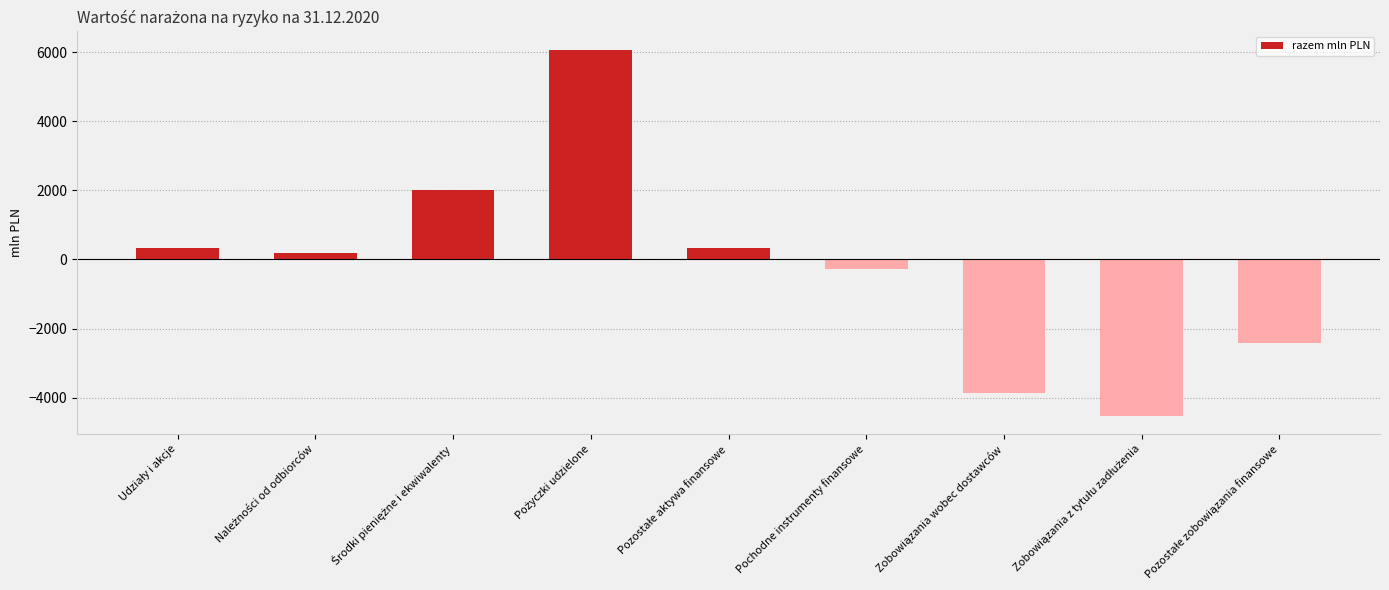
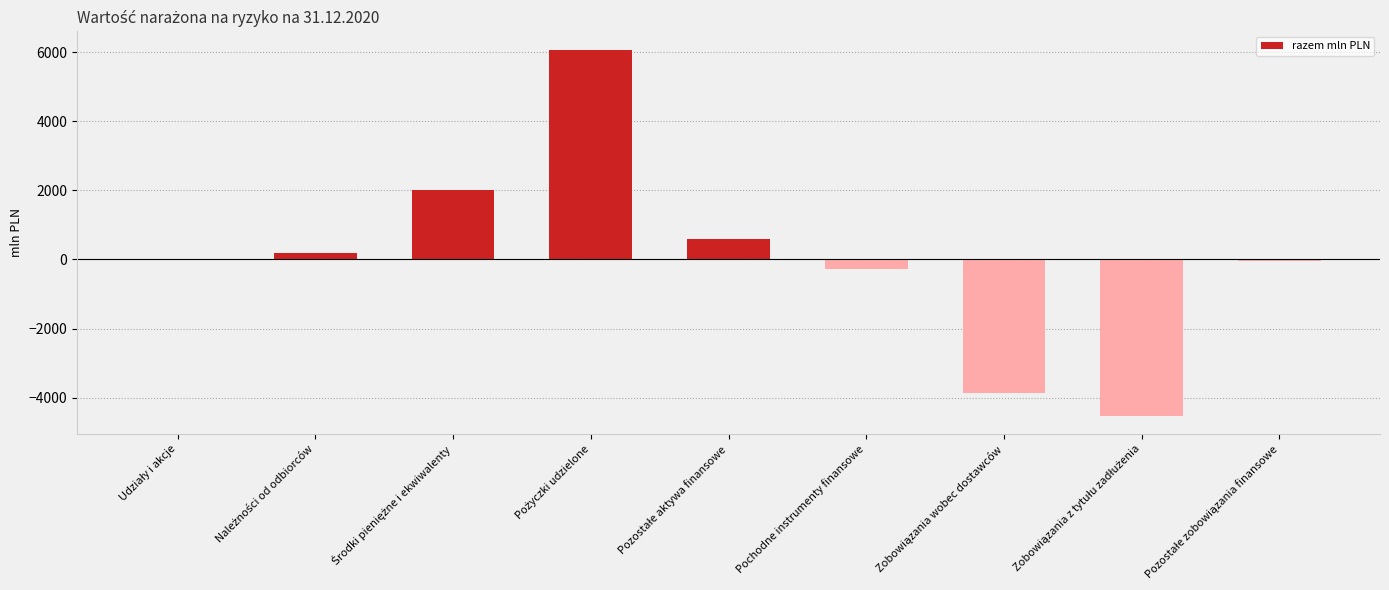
Udziały i akcje: 300 -> 0
Pozostałe aktywa finansowe: 300 -> 600
Pozostałe zobowiązania finansowe: -2400 -> -100
